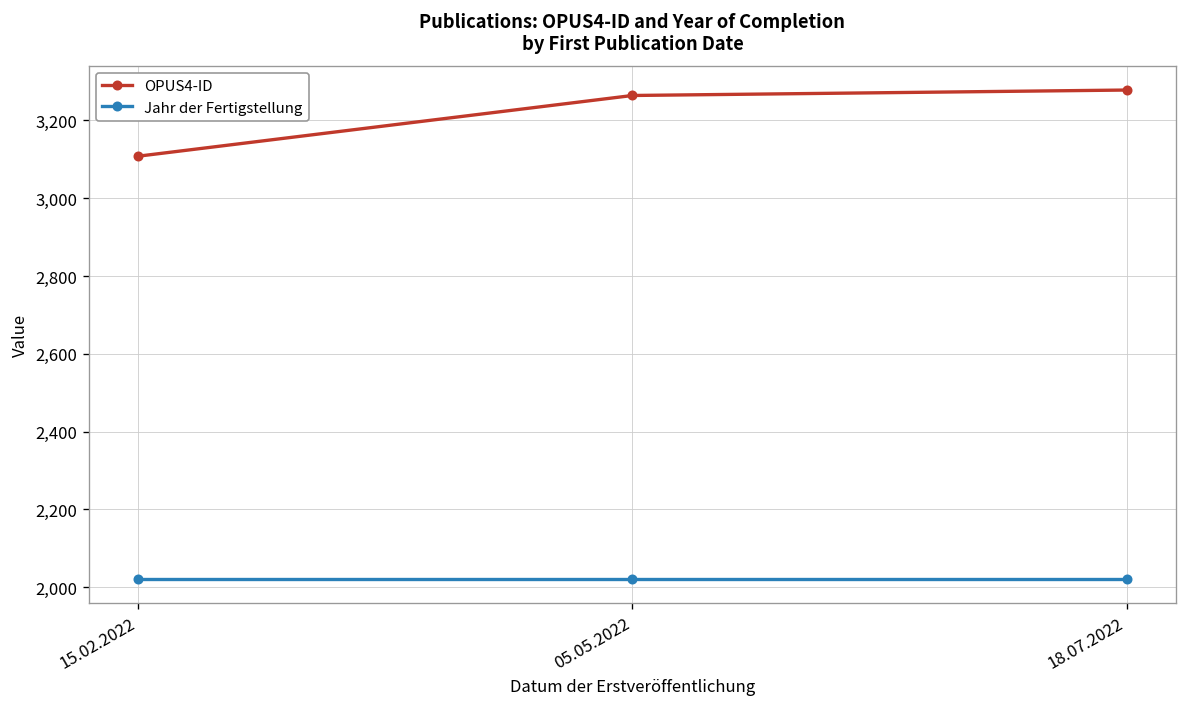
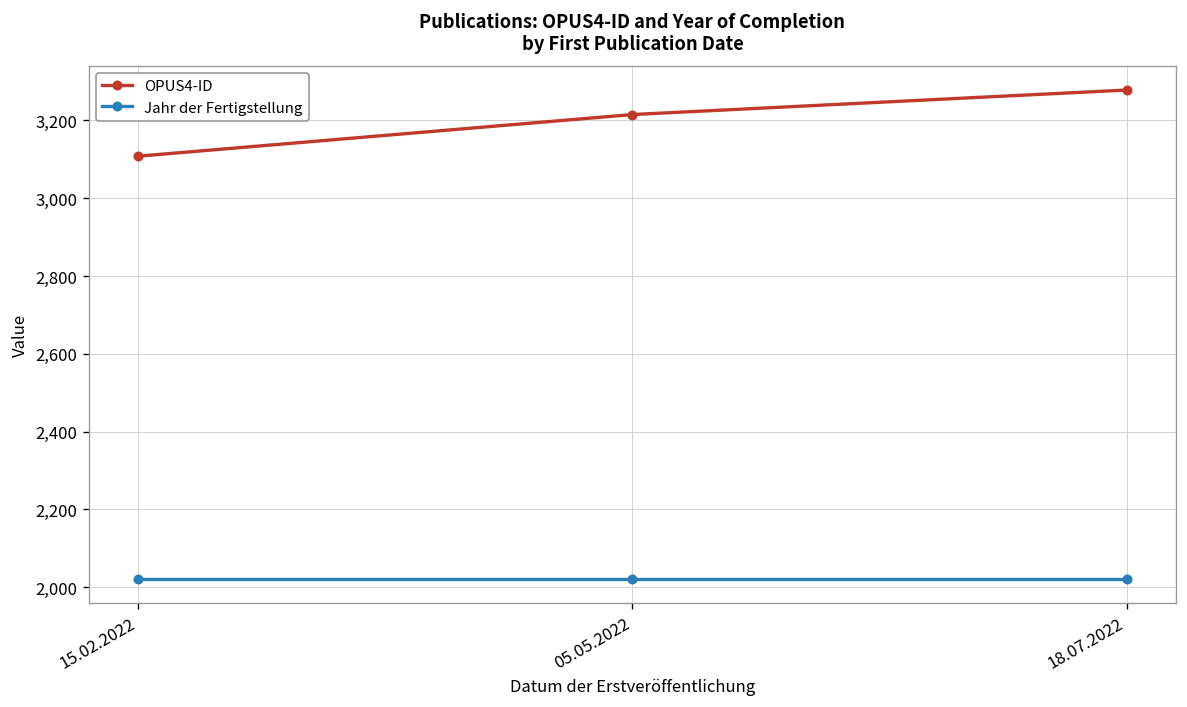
OPUS4-ID, 05.05.2022: 3,260 -> 3,220
